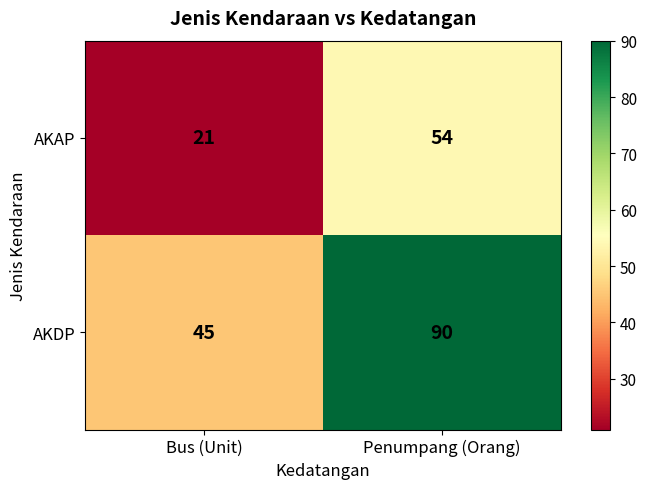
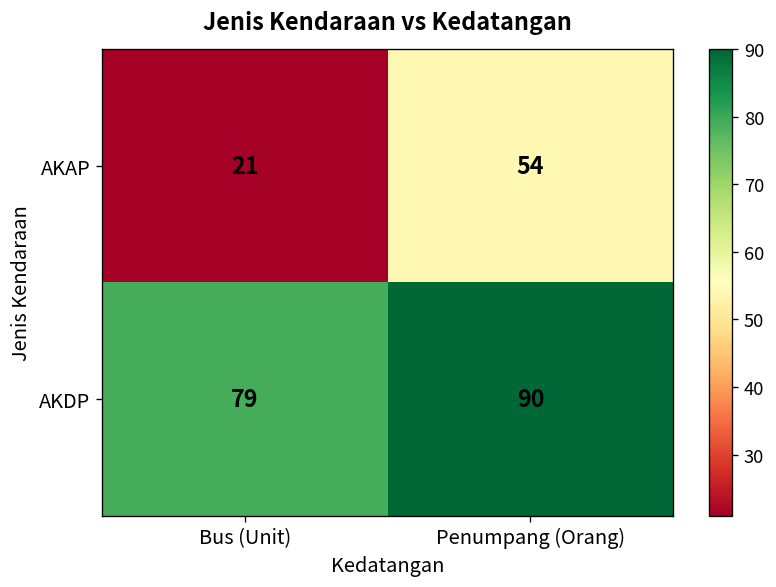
AKDP, Bus (Unit): 45 -> 79
